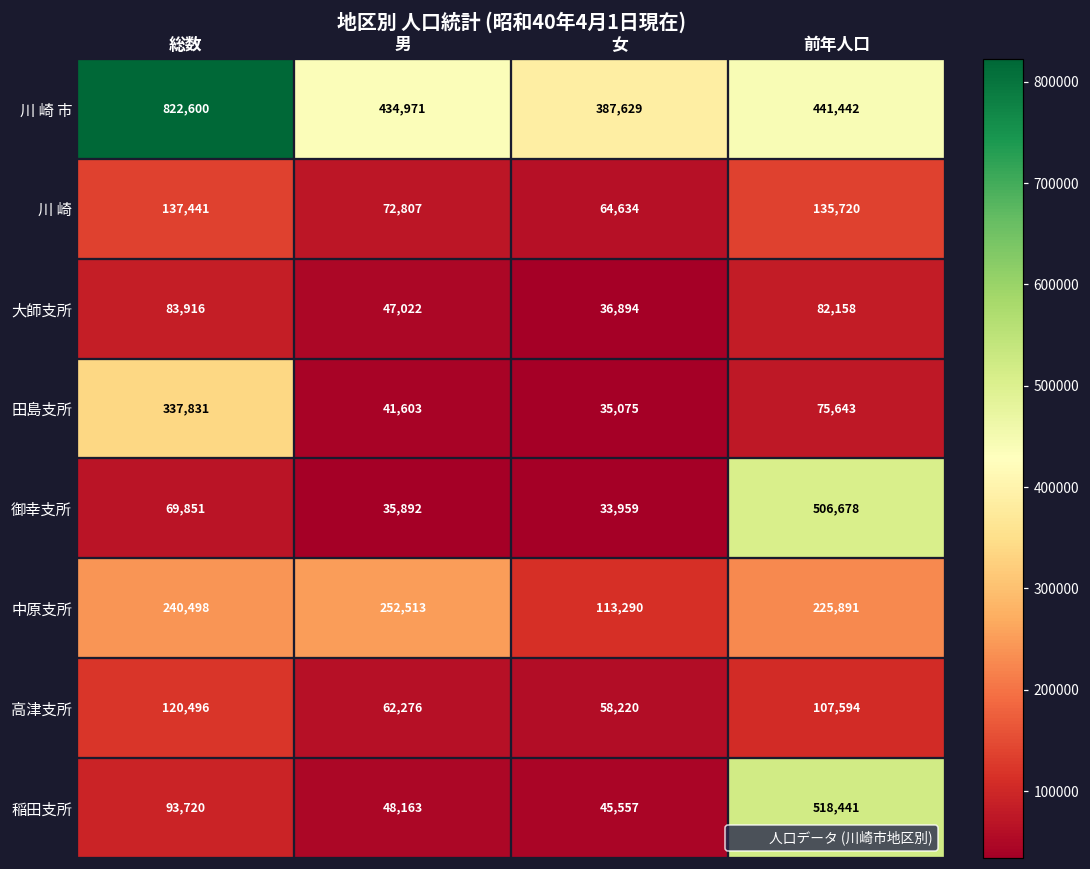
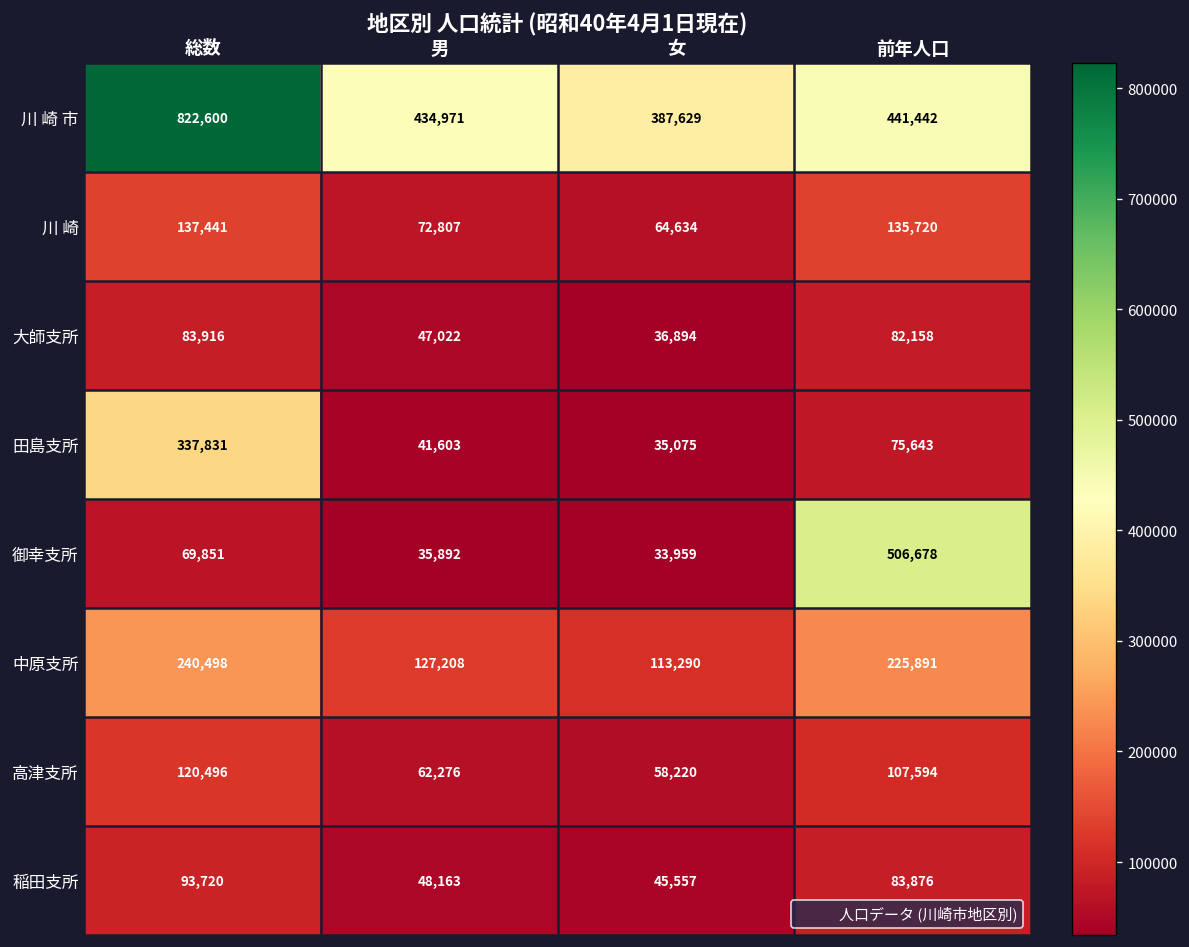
中原支所, 男: 252,513 -> 127,208
稲田支所, 前年人口: 518,441 -> 83,876
